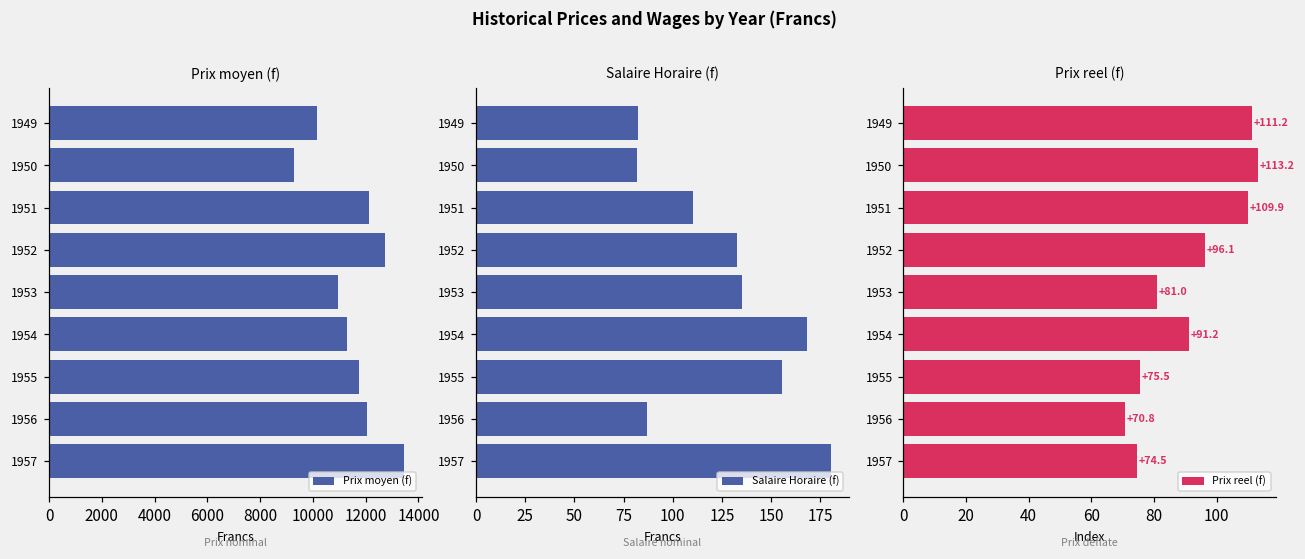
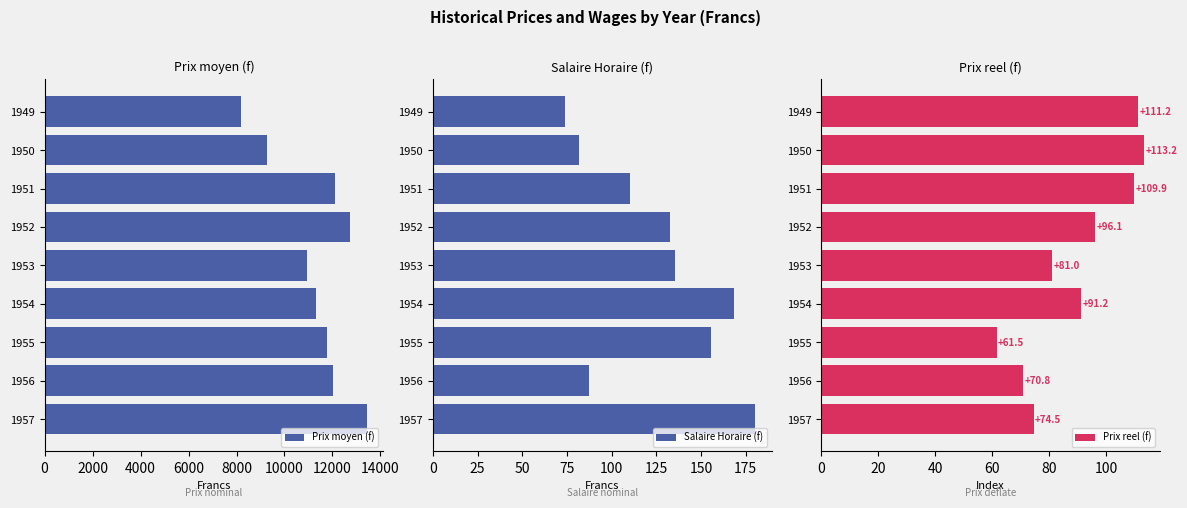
Prix moyen (f), 1949: 10100 -> 8200
Salaire Horaire (f), 1949: 82 -> 74
Prix reel (f), 1955: +75.5 -> +61.5
